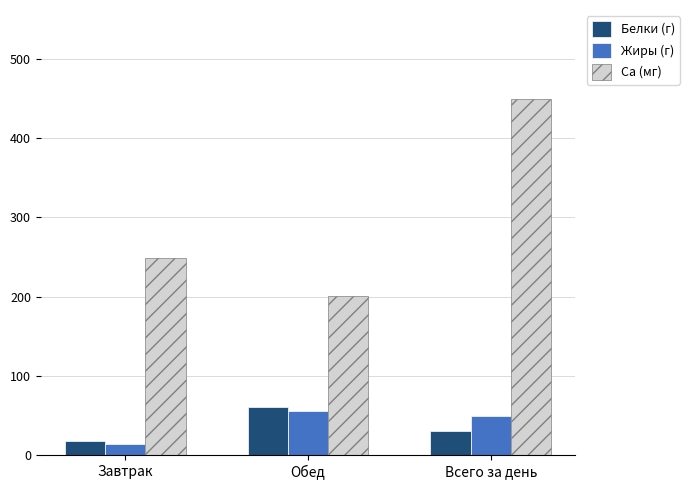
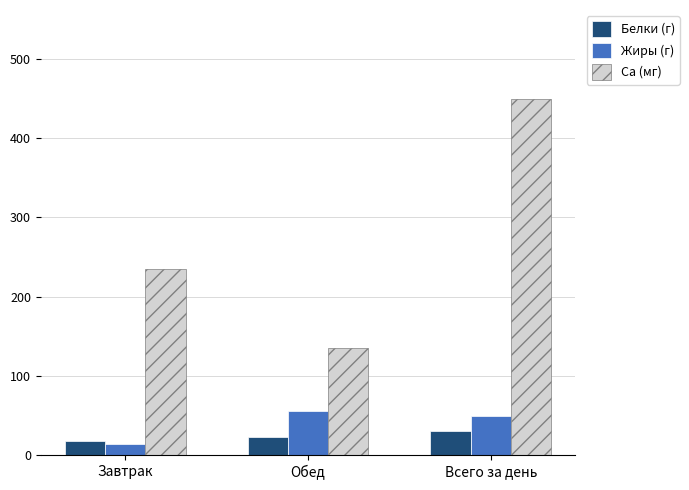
Са (мг), Завтрак: 250 -> 230
Белки (г), Обед: 60 -> 20
Са (мг), Обед: 200 -> 130
